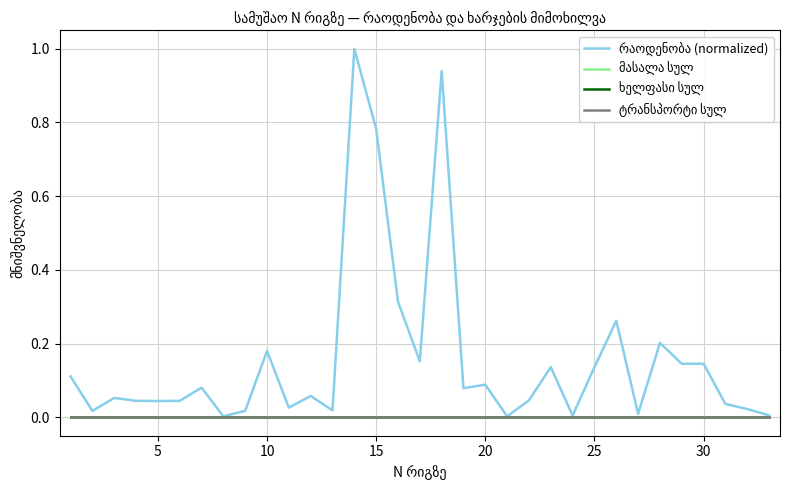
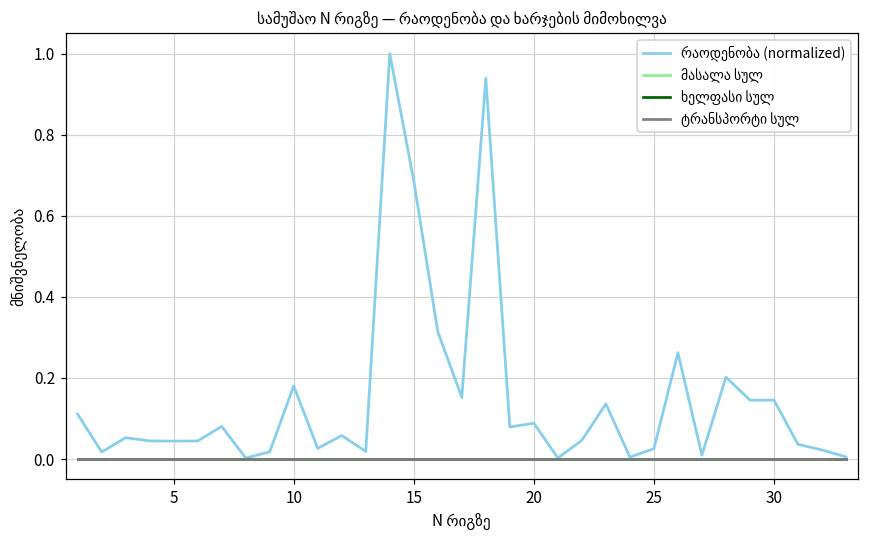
რაოდენობა (normalized), 15: 0.78 -> 0.69
რაოდენობა (normalized), 25: 0.14 -> 0.03
